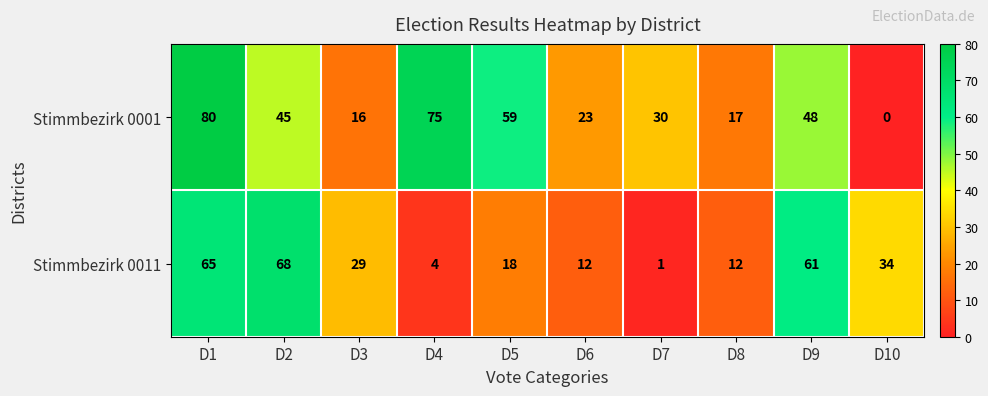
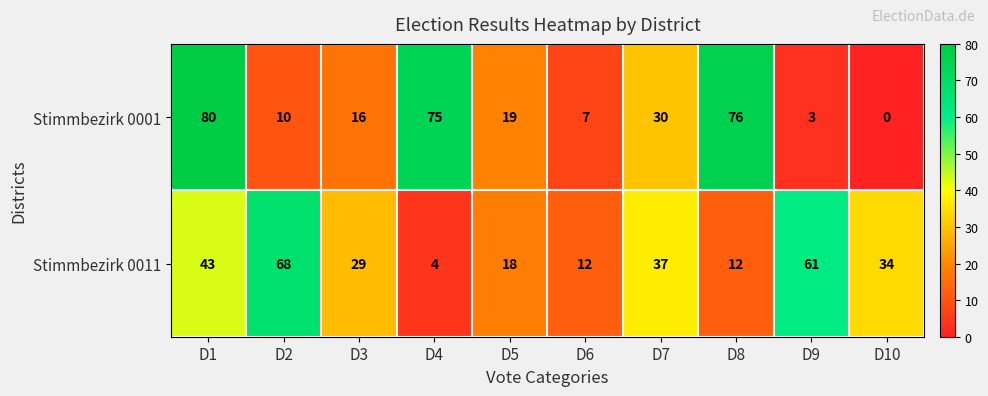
Stimmbezirk 0001, D2: 45 -> 10
Stimmbezirk 0001, D5: 59 -> 19
Stimmbezirk 0001, D6: 23 -> 7
Stimmbezirk 0001, D8: 17 -> 76
Stimmbezirk 0001, D9: 48 -> 3
Stimmbezirk 0011, D1: 65 -> 43
Stimmbezirk 0011, D7: 1 -> 37
